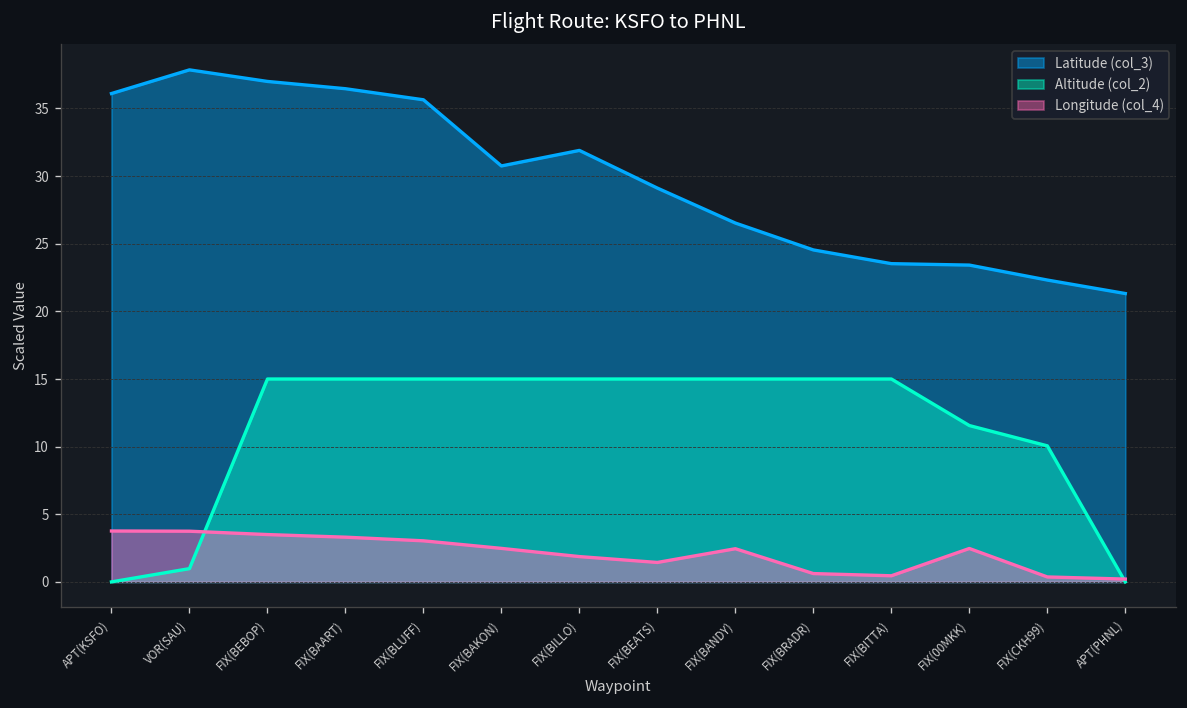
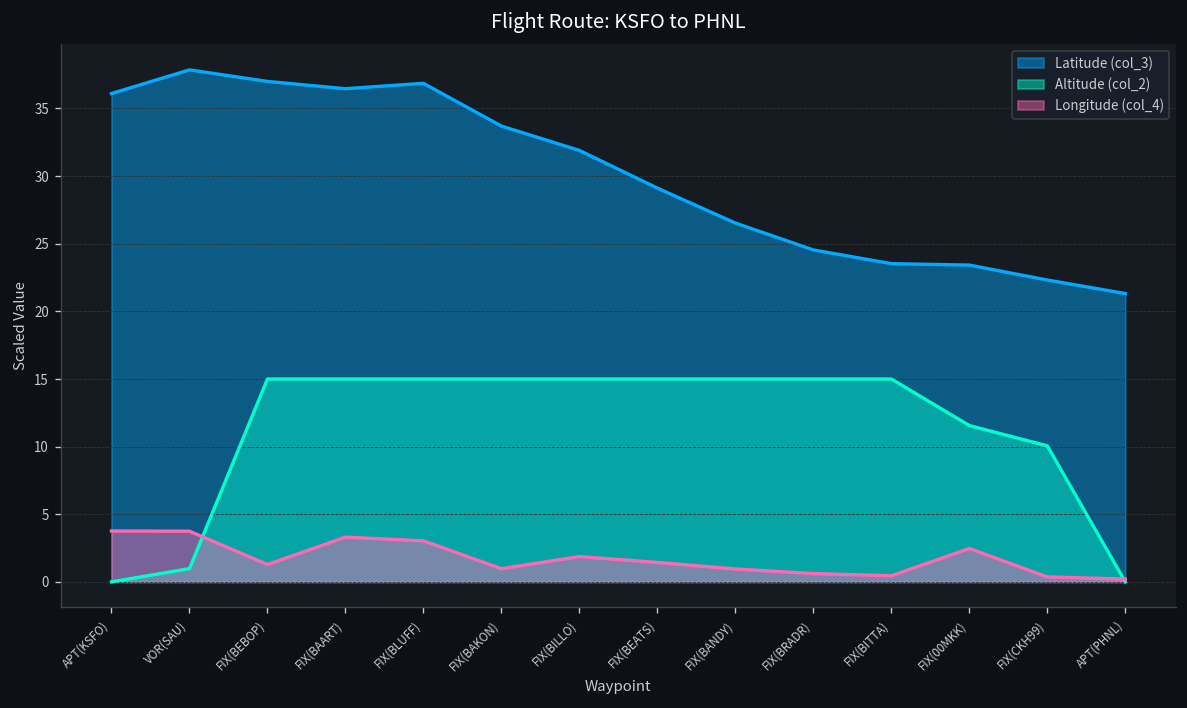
Longitude (col_4), FIX(BEBOP): 3.5 -> 1.3
Latitude (col_3), FIX(BLUFF): 35.6 -> 36.9
Latitude (col_3), FIX(BAKON): 30.8 -> 33.7
Longitude (col_4), FIX(BAKON): 2.5 -> 1.0
Longitude (col_4), FIX(BANDY): 2.5 -> 1.0
